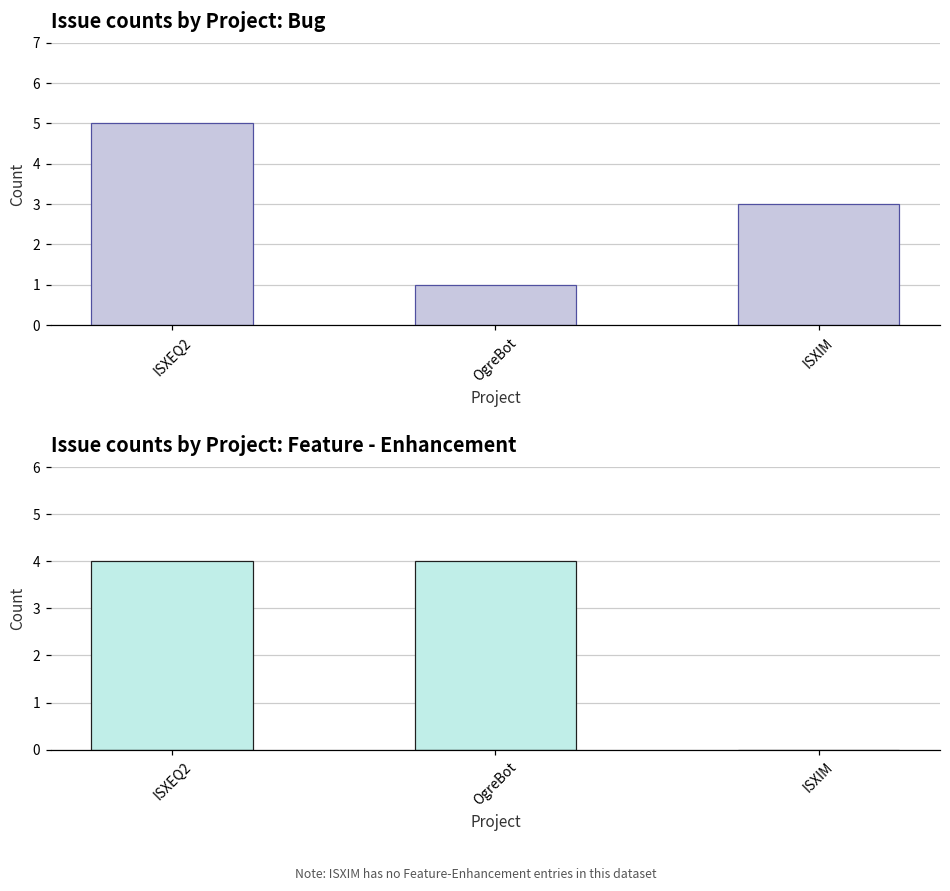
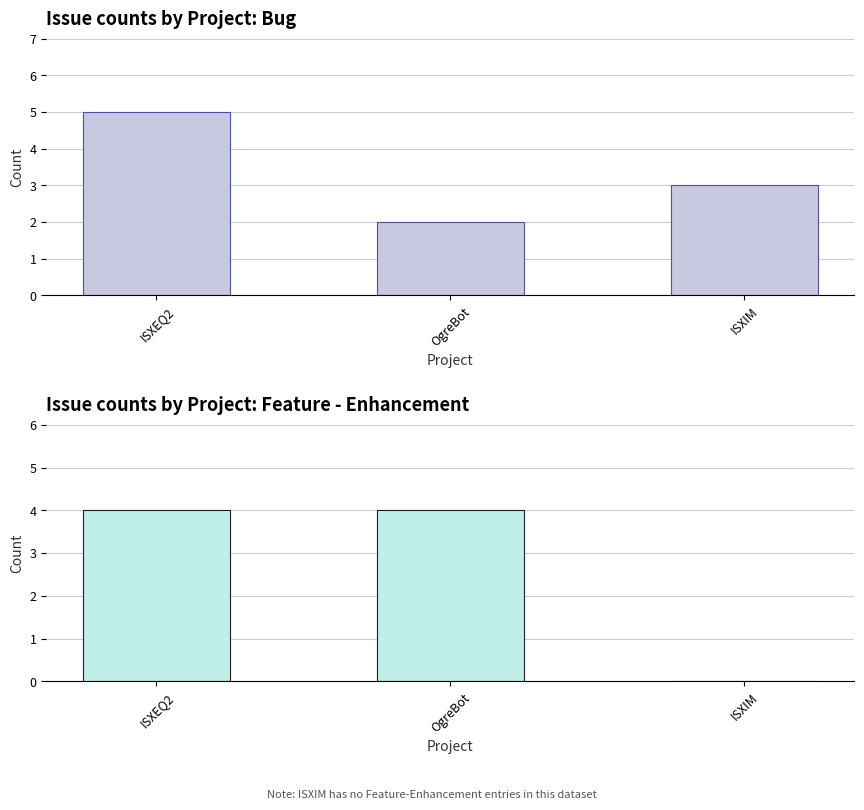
Issue counts by Project: Bug, OgreBot: 1 -> 2
